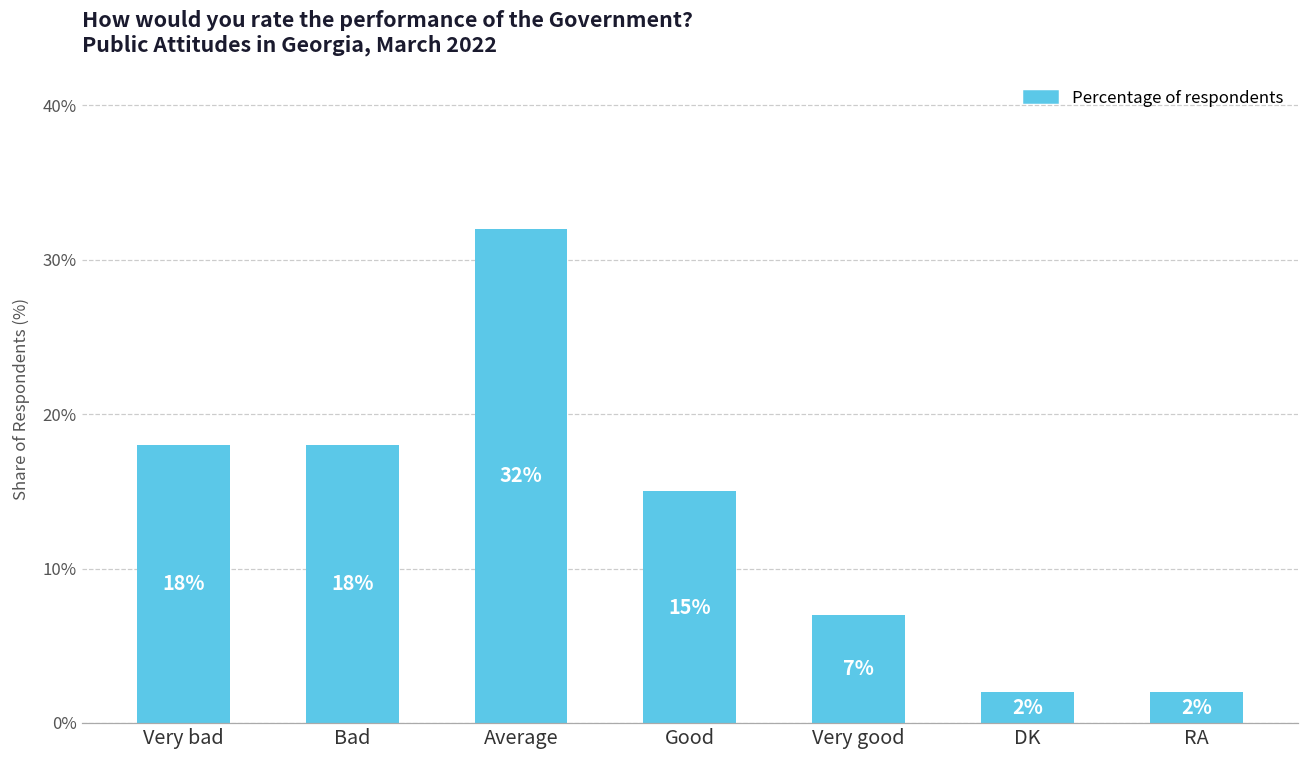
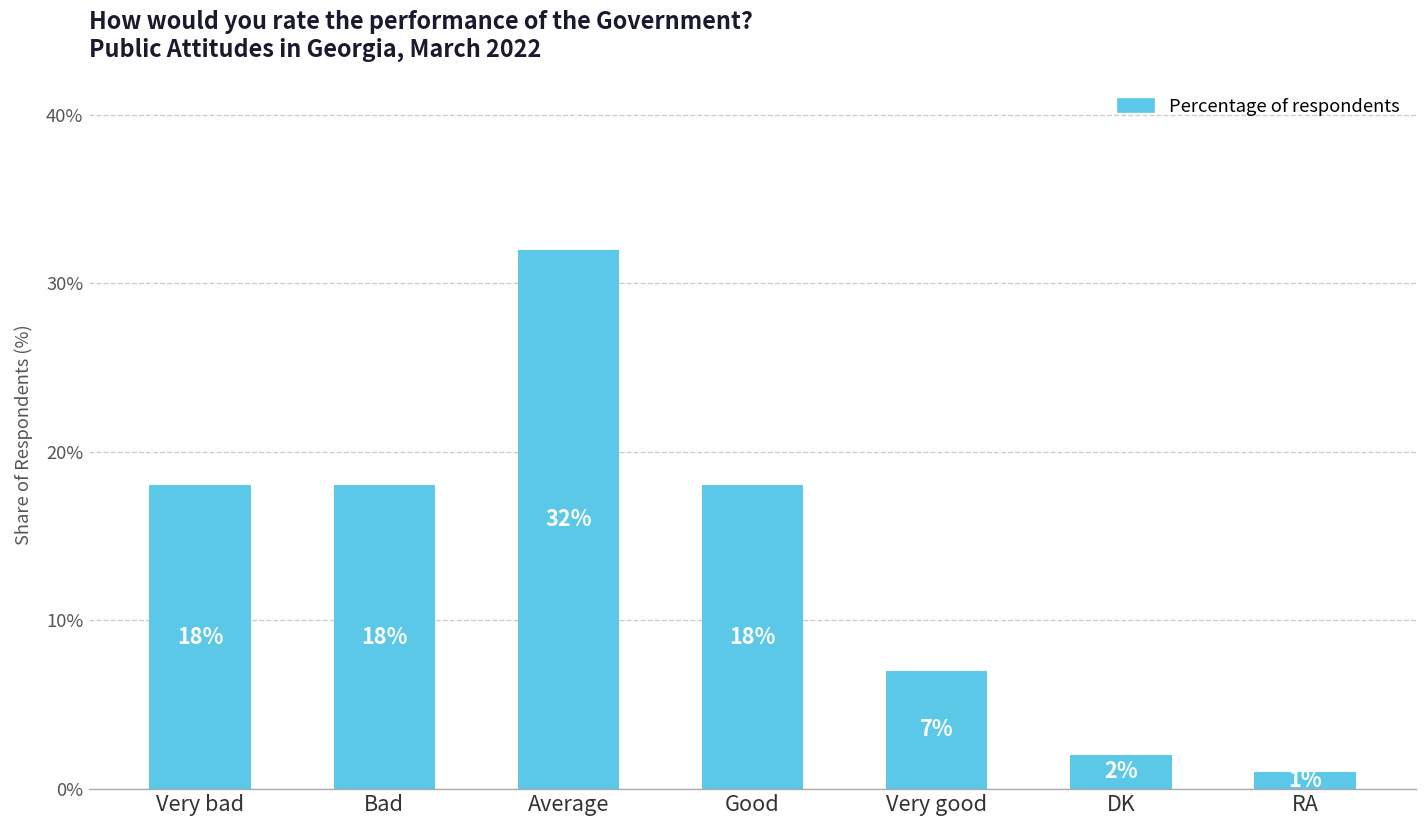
Good: 15% -> 18%
RA: 2% -> 1%
